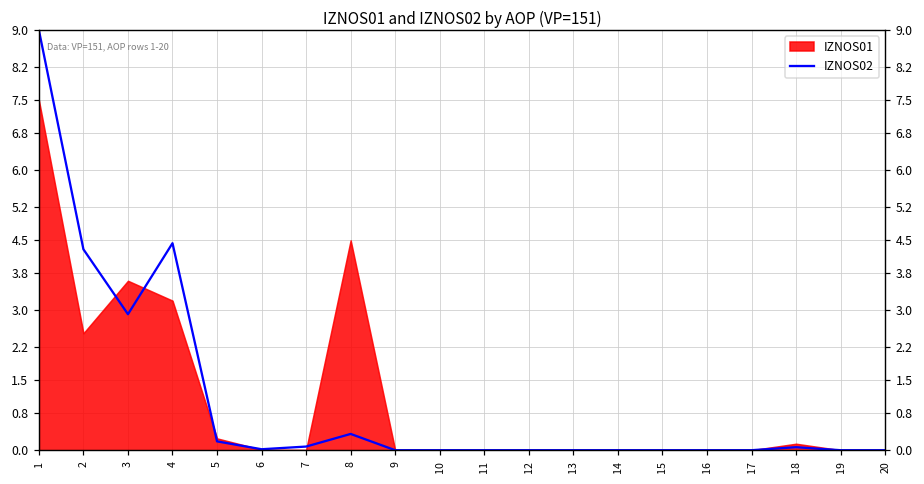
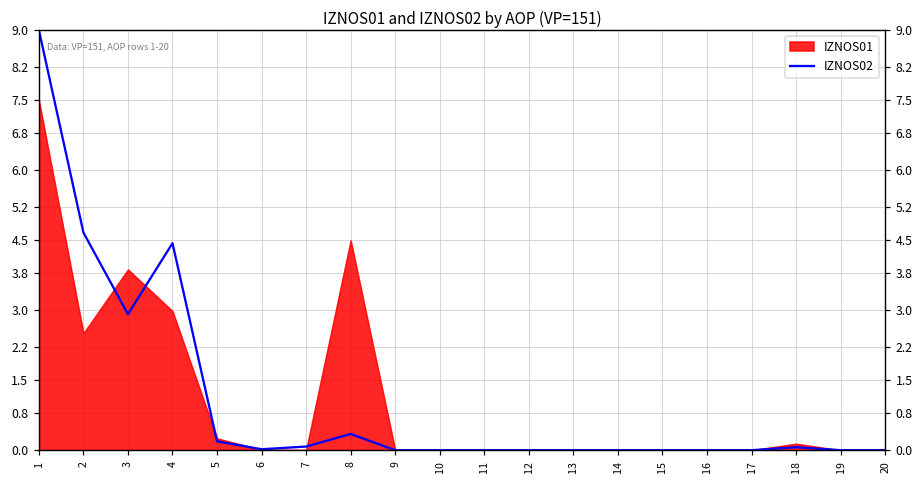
IZNOS02, 2: 4.3 -> 4.7
IZNOS01, 3: 3.6 -> 3.9
IZNOS01, 4: 3.2 -> 3.0
